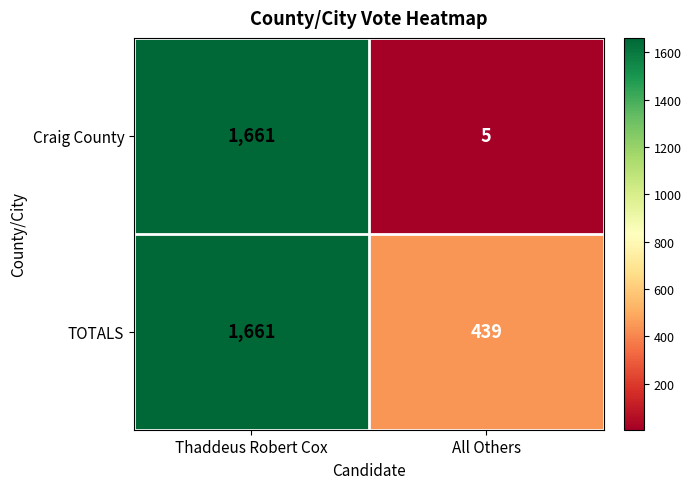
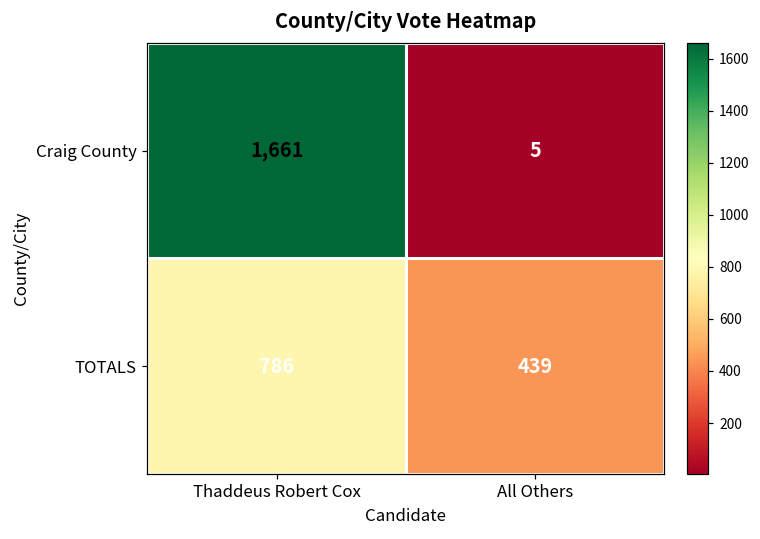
TOTALS, Thaddeus Robert Cox: 1,661 -> 786
